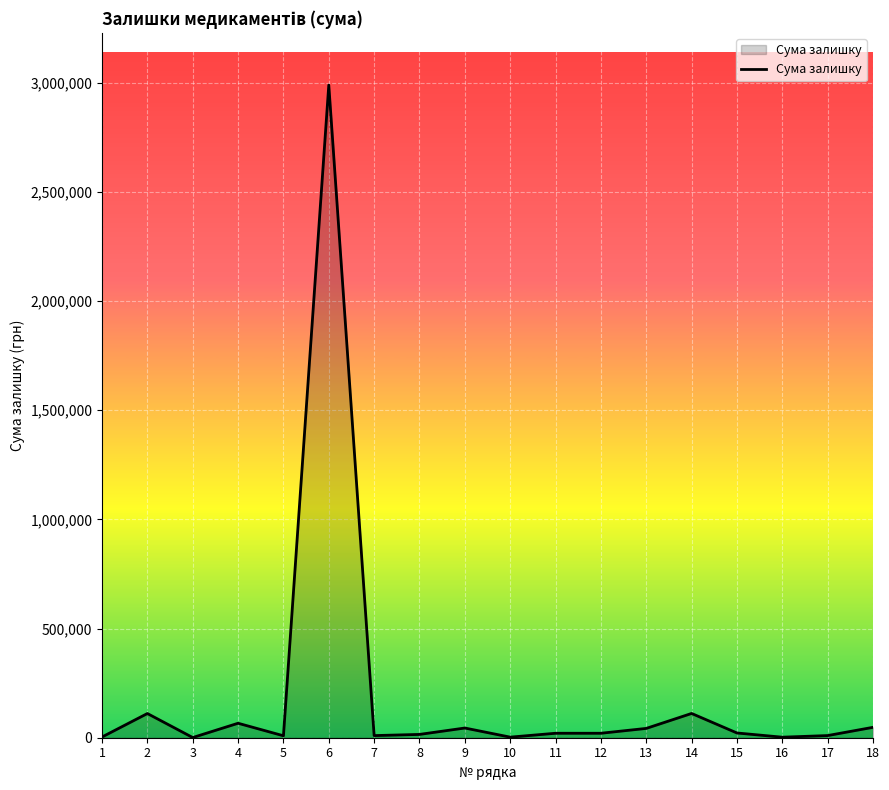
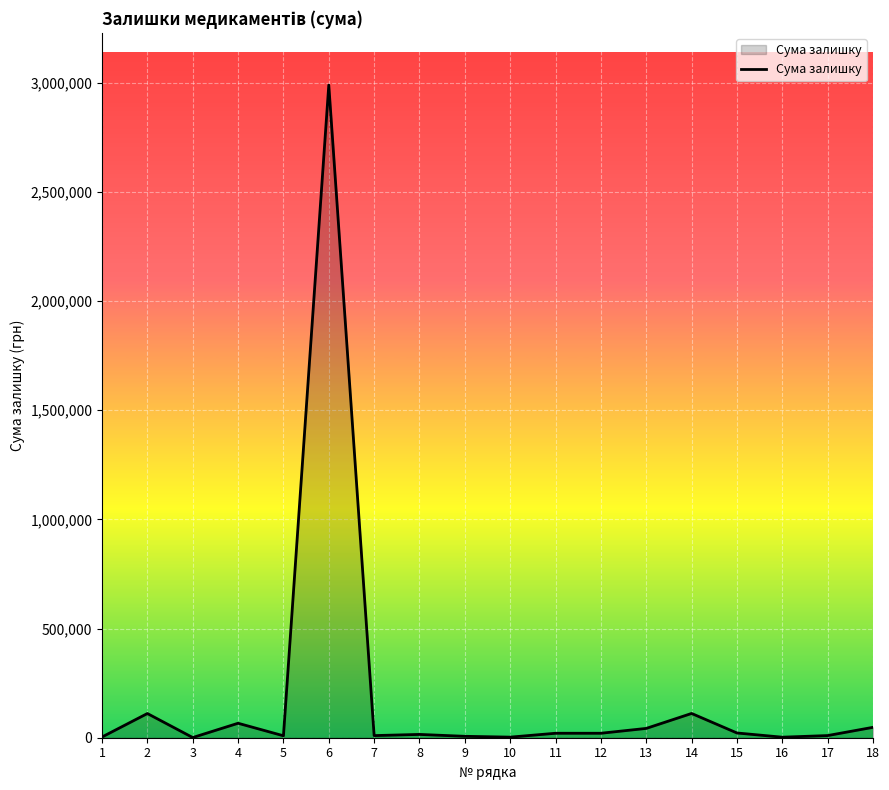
9: 40,000 -> 10,000
